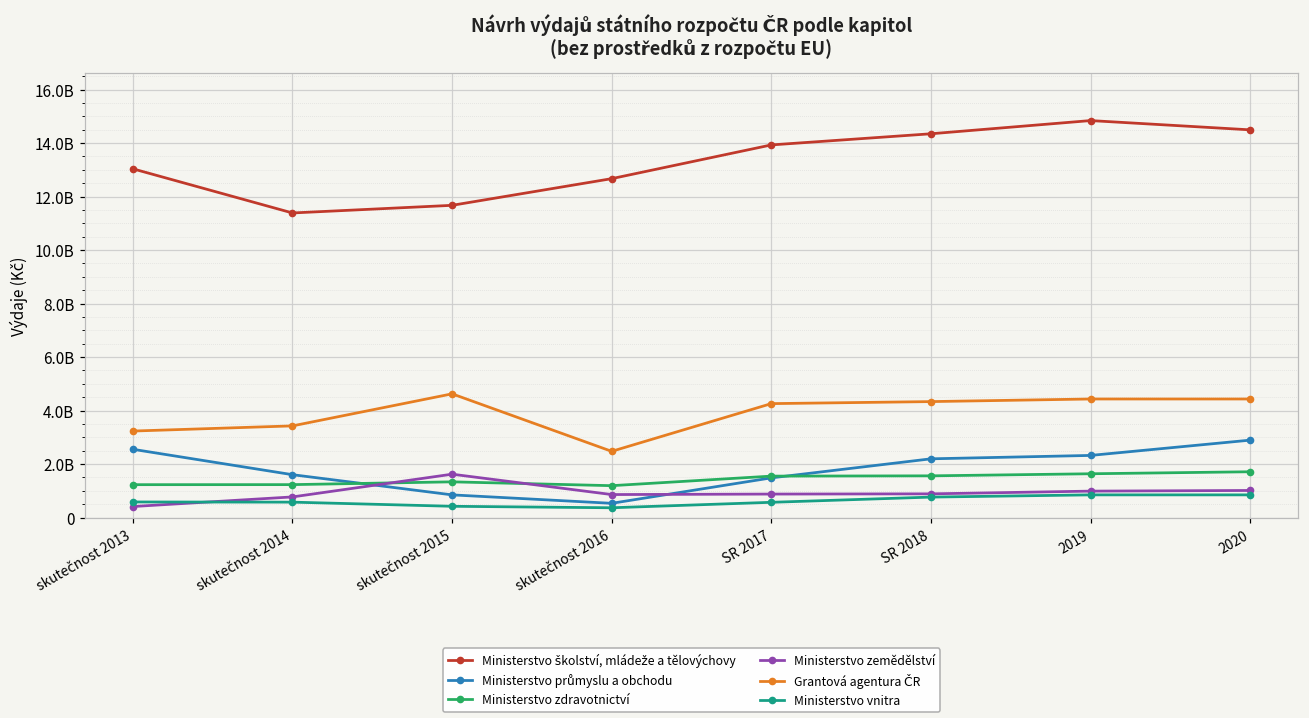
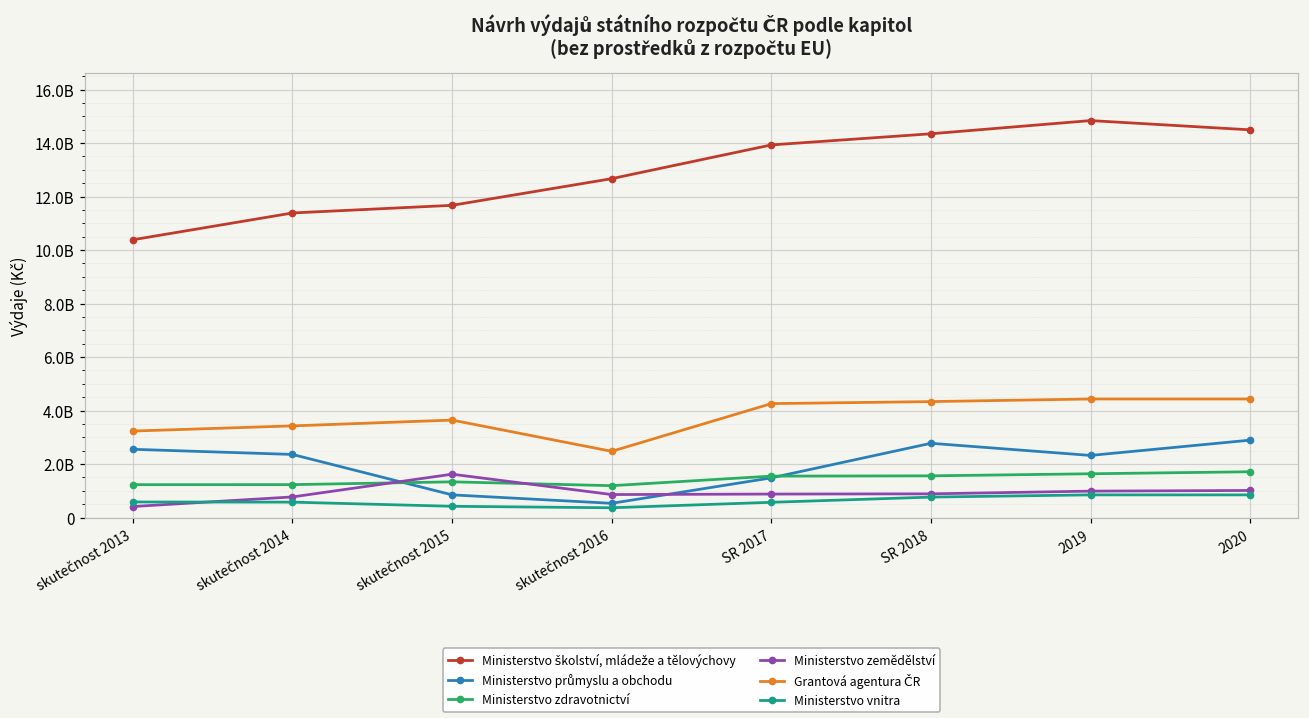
Ministerstvo školství, mládeže a tělovýchovy, skutečnost 2013: 13000000000 -> 10400000000
Ministerstvo průmyslu a obchodu, skutečnost 2014: 1600000000 -> 2400000000
Grantová agentura ČR, skutečnost 2015: 4600000000 -> 3600000000
Ministerstvo průmyslu a obchodu, SR 2018: 2200000000 -> 2800000000
